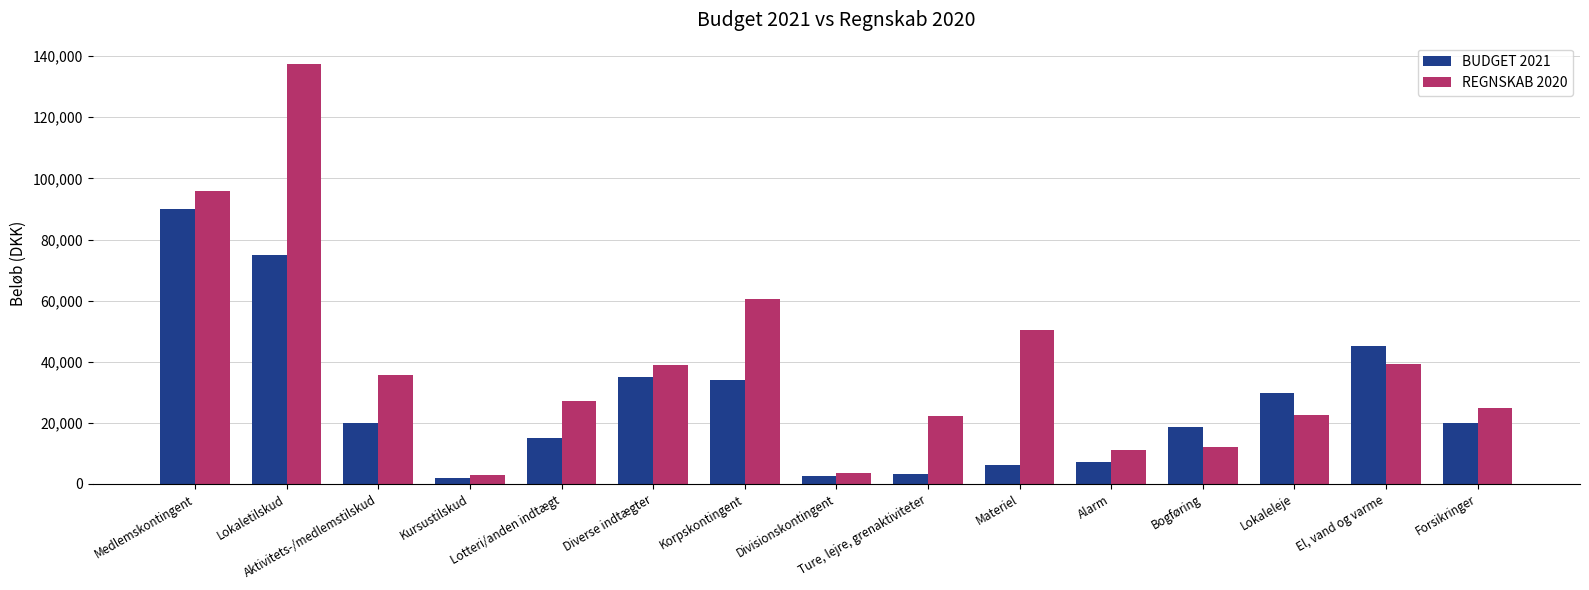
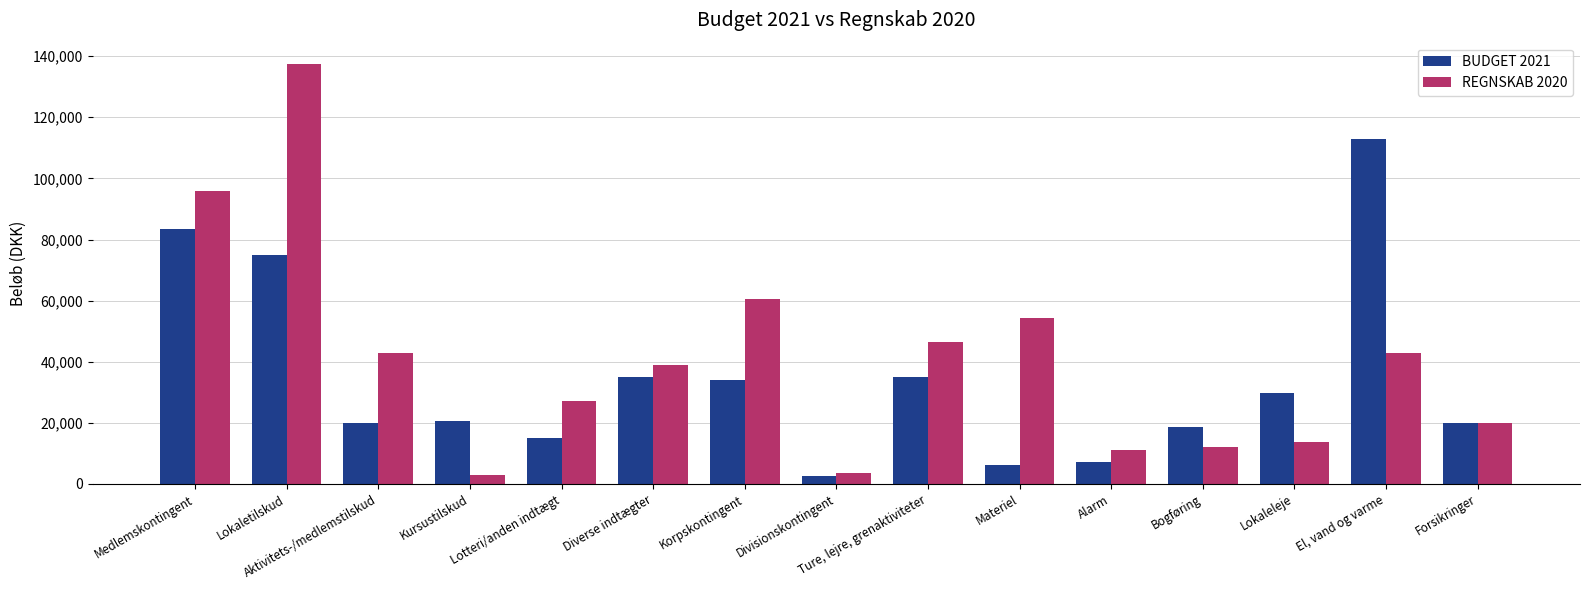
BUDGET 2021, Medlemskontingent: 90,000 -> 83,000
REGNSKAB 2020, Aktivitets-/medlemstilskud: 36,000 -> 43,000
BUDGET 2021, Kursustilskud: 2,000 -> 20,000
BUDGET 2021, Ture, lejre, grenaktiviteter: 3,000 -> 35,000
REGNSKAB 2020, Ture, lejre, grenaktiviteter: 22,000 -> 47,000
REGNSKAB 2020, Materiel: 51,000 -> 54,000
REGNSKAB 2020, Lokaleleje: 22,000 -> 14,000
BUDGET 2021, El, vand og varme: 45,000 -> 113,000
REGNSKAB 2020, El, vand og varme: 39,000 -> 43,000
REGNSKAB 2020, Forsikringer: 25,000 -> 20,000
